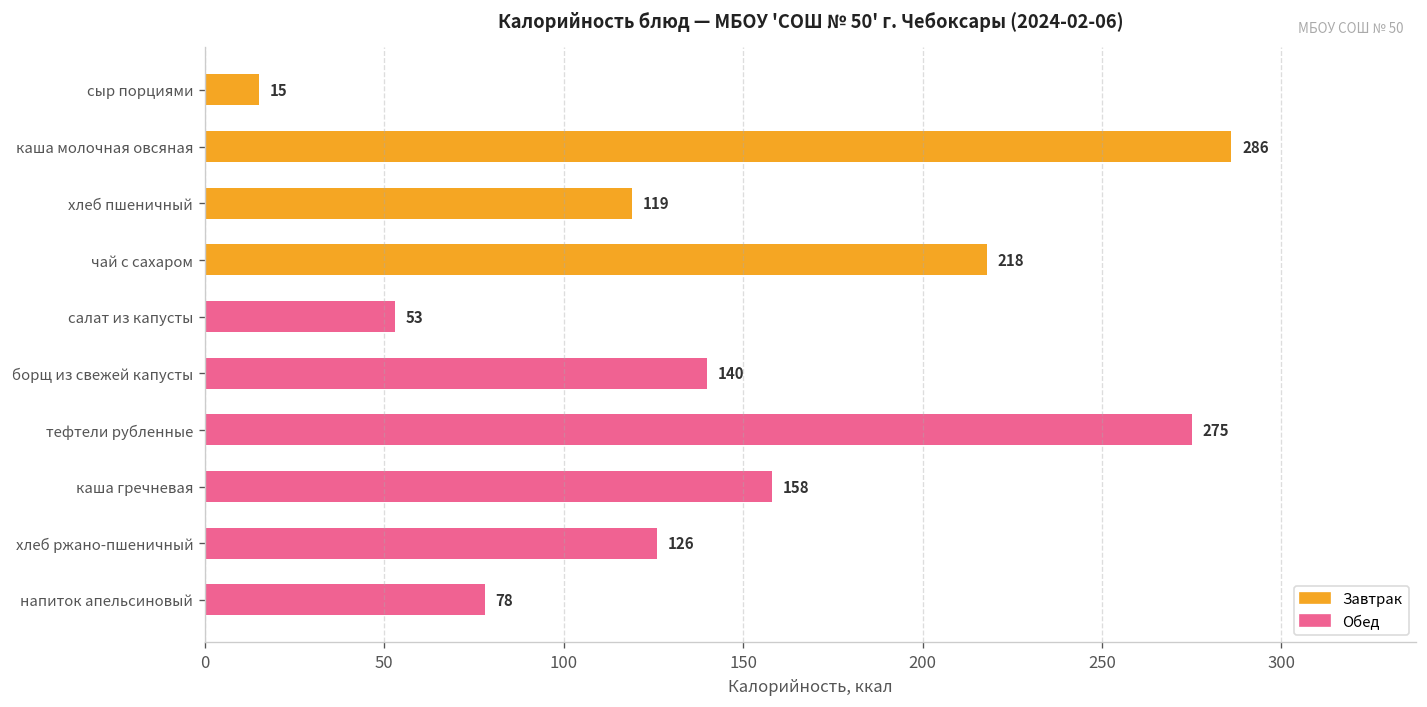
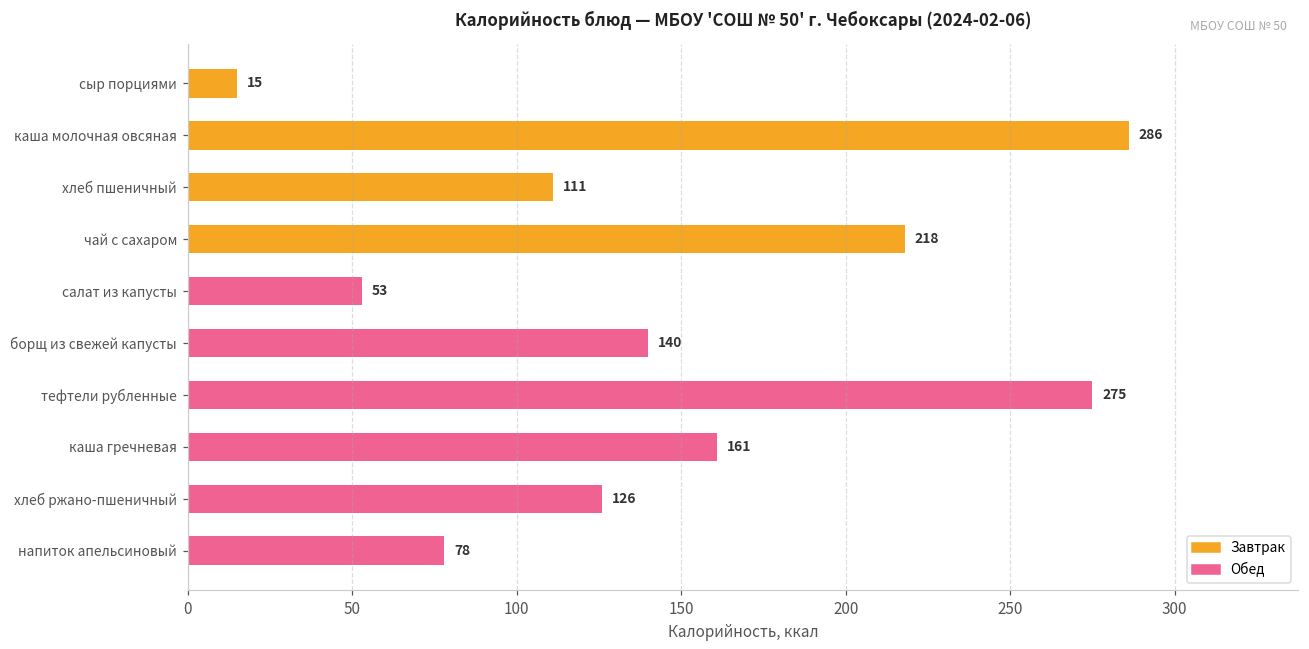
хлеб пшеничный: 119 -> 111
каша гречневая: 158 -> 161
